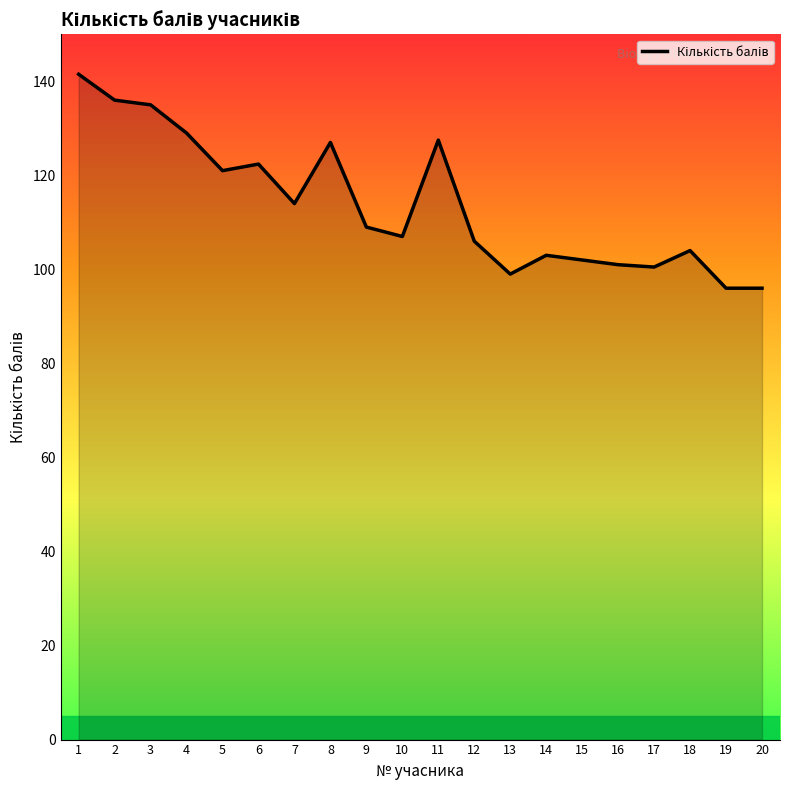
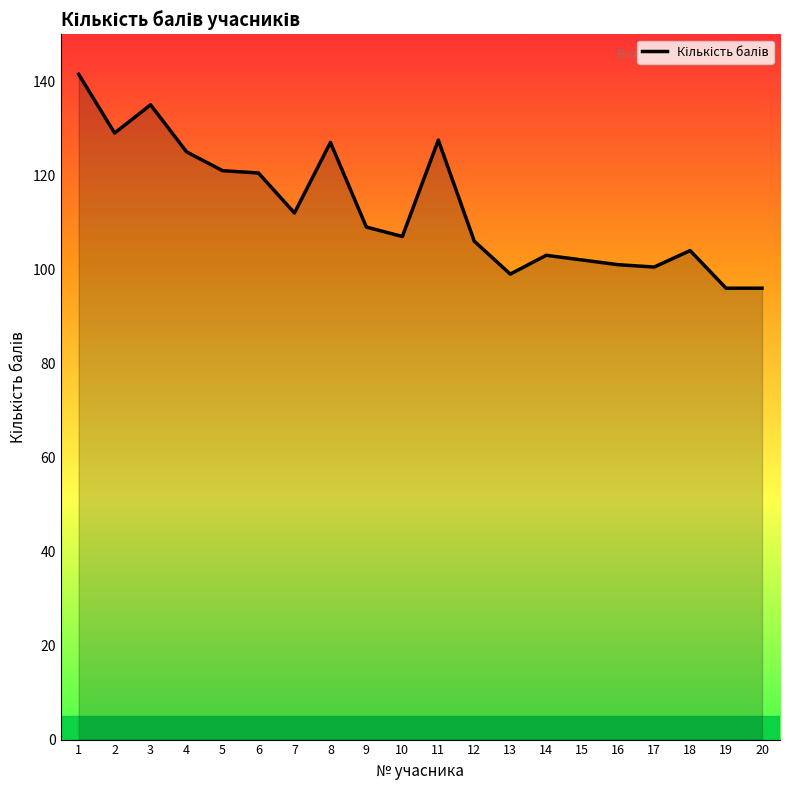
2: 136 -> 129
4: 129 -> 125
6: 122 -> 121
7: 114 -> 112
